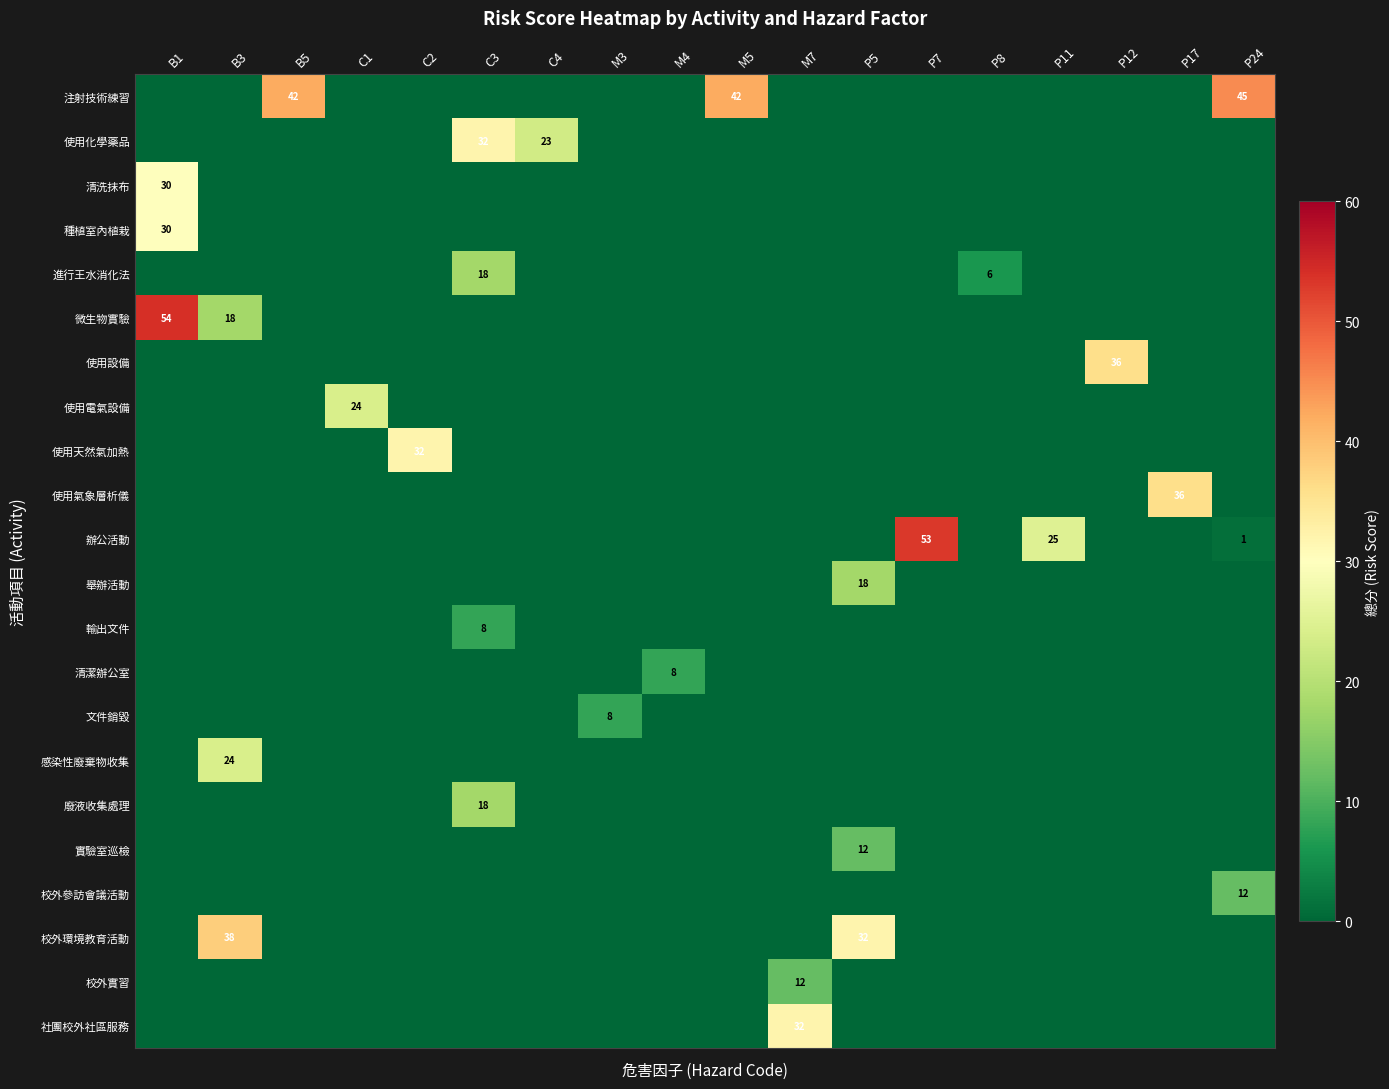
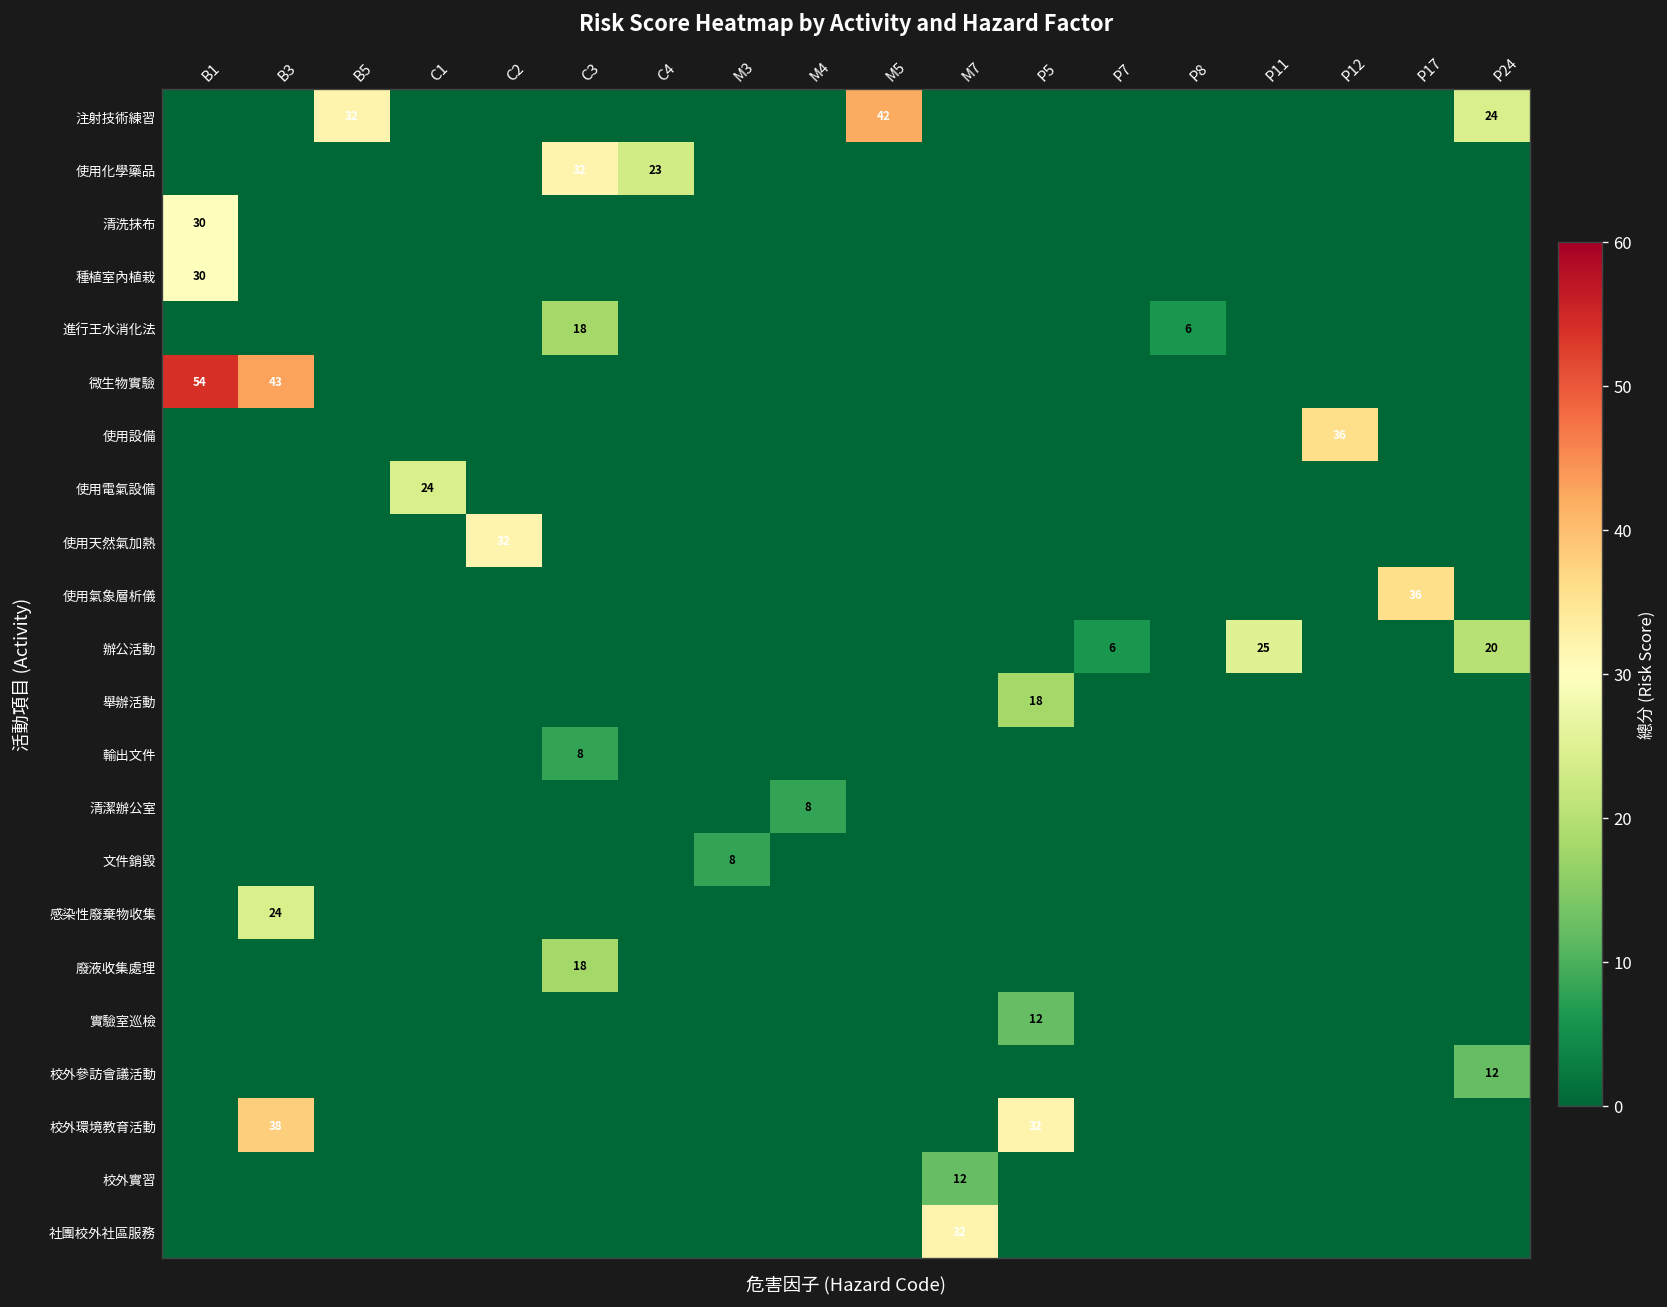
注射技術練習, B5: 42 -> 32
注射技術練習, P24: 45 -> 24
微生物實驗, B3: 18 -> 43
辦公活動, P7: 53 -> 6
辦公活動, P24: 1 -> 20
